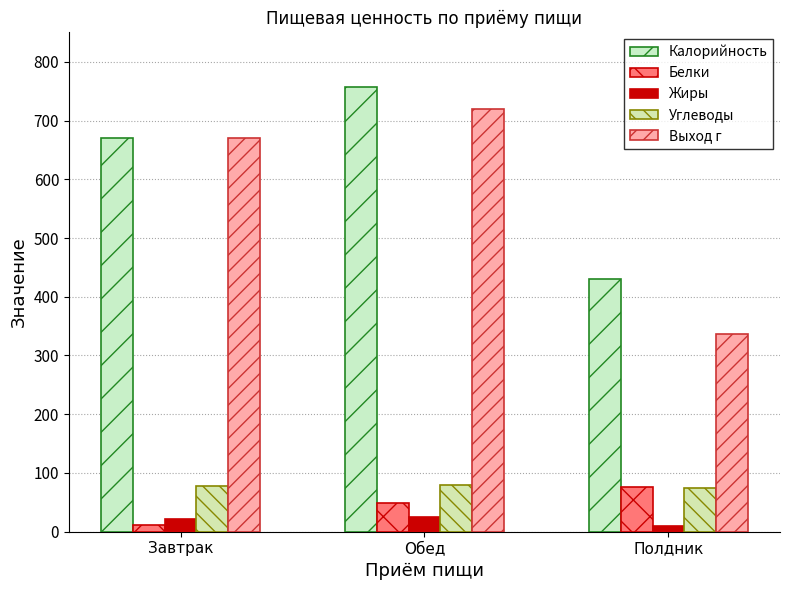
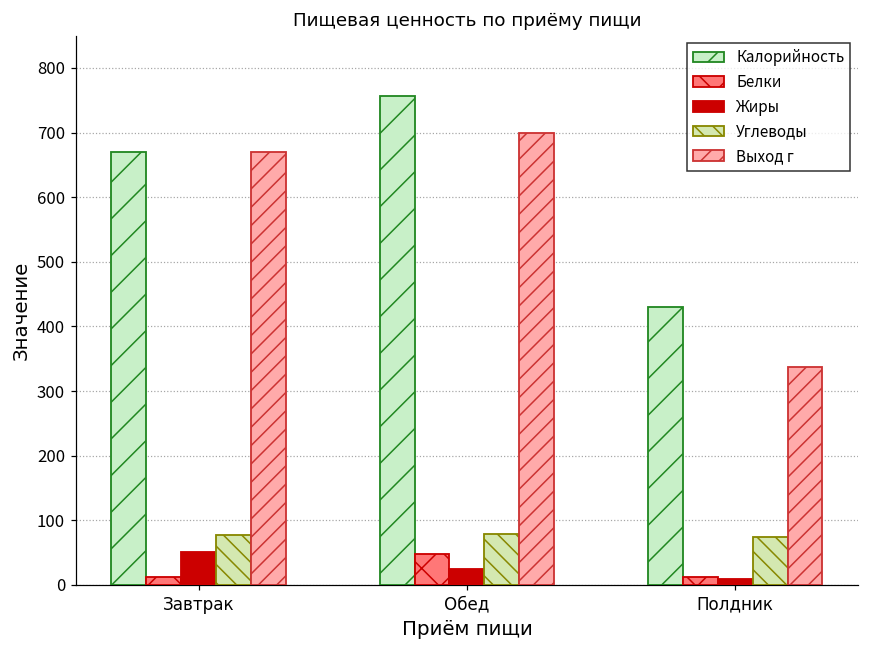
Жиры, Завтрак: 20 -> 50
Выход г, Обед: 720 -> 700
Белки, Полдник: 80 -> 10
